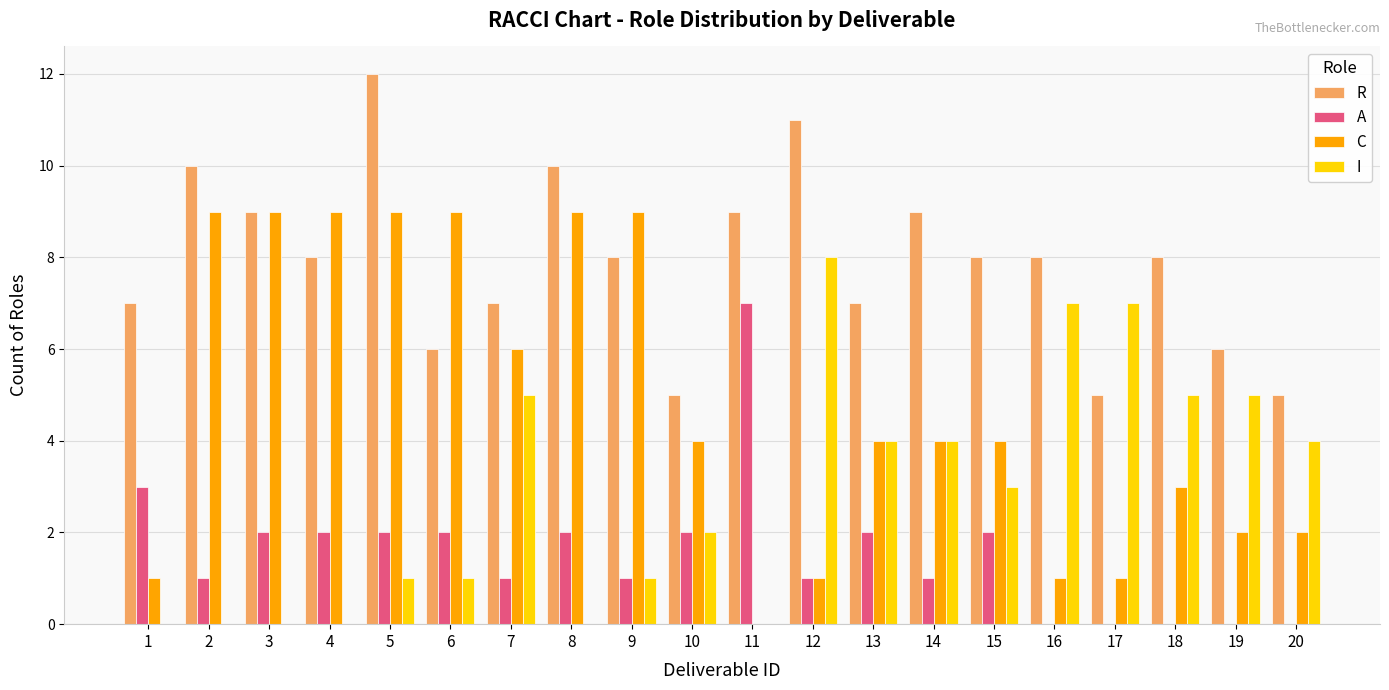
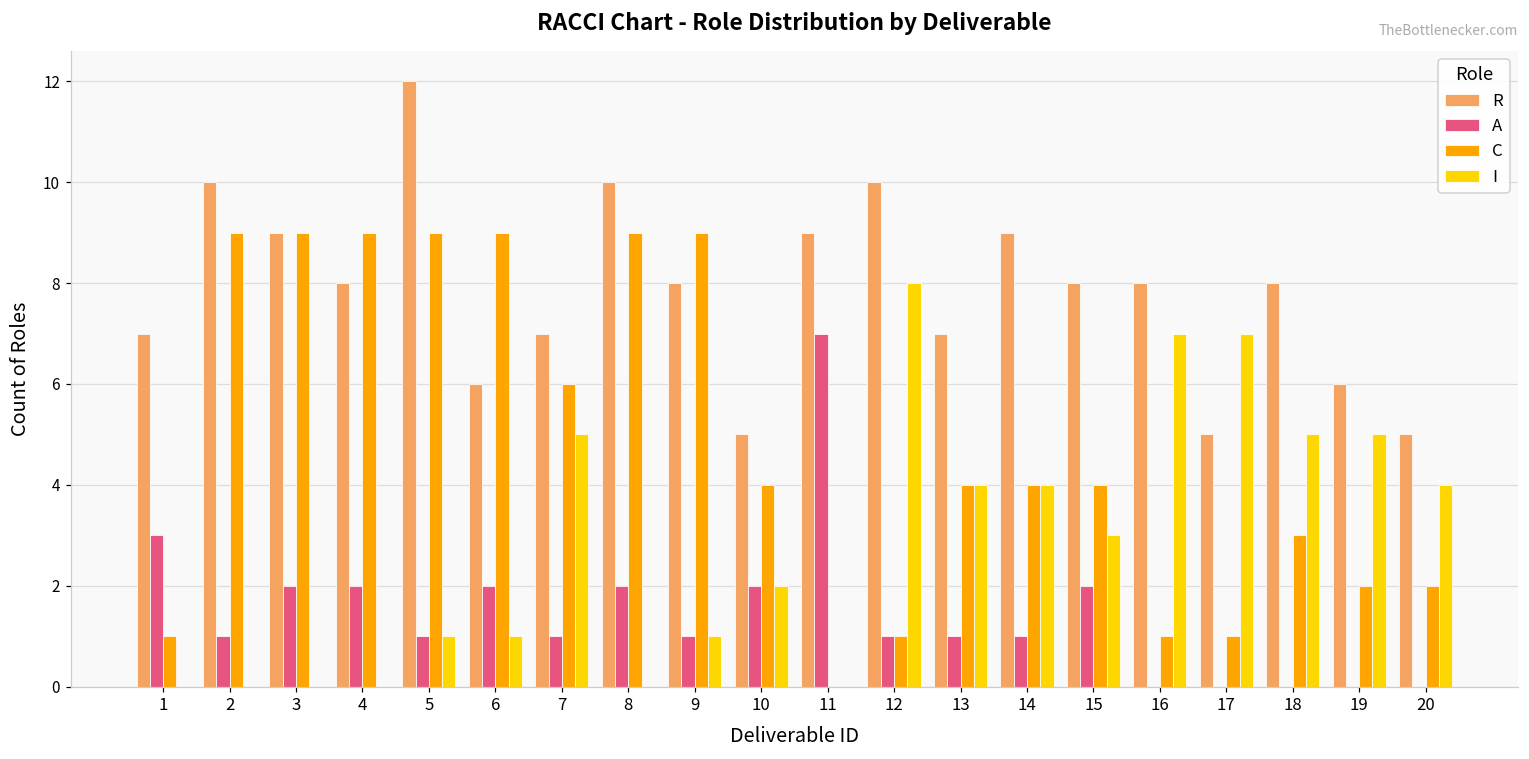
A, 5: 2 -> 1
R, 12: 11 -> 10
A, 13: 2 -> 1
